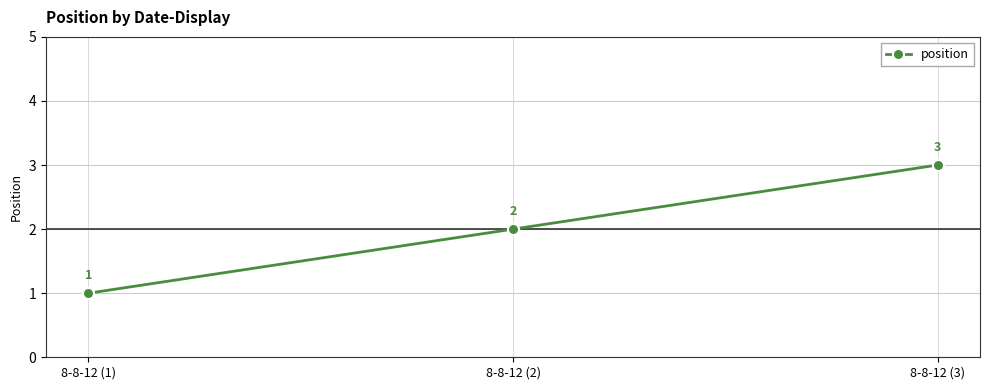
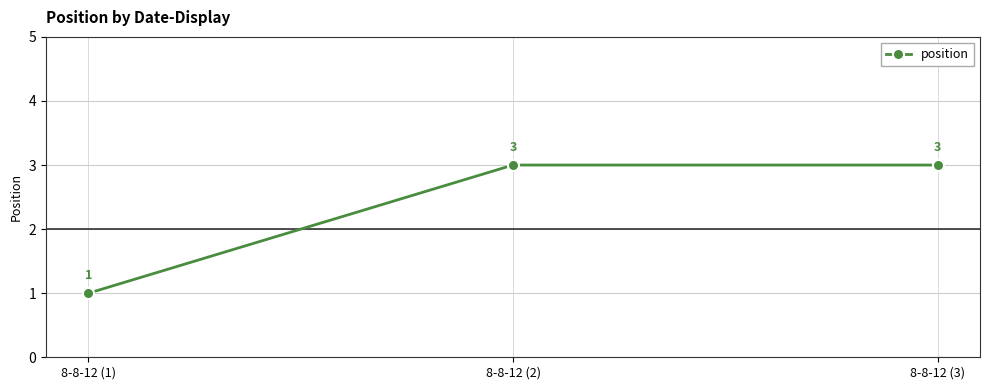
8-8-12 (2): 2 -> 3
